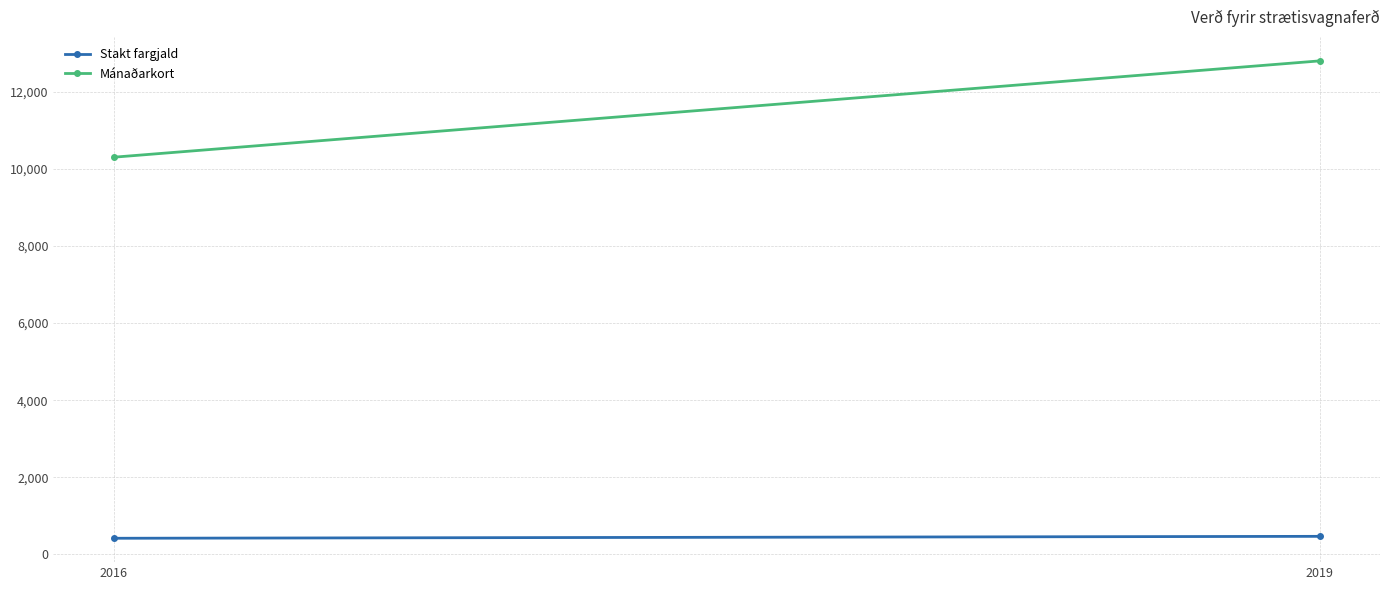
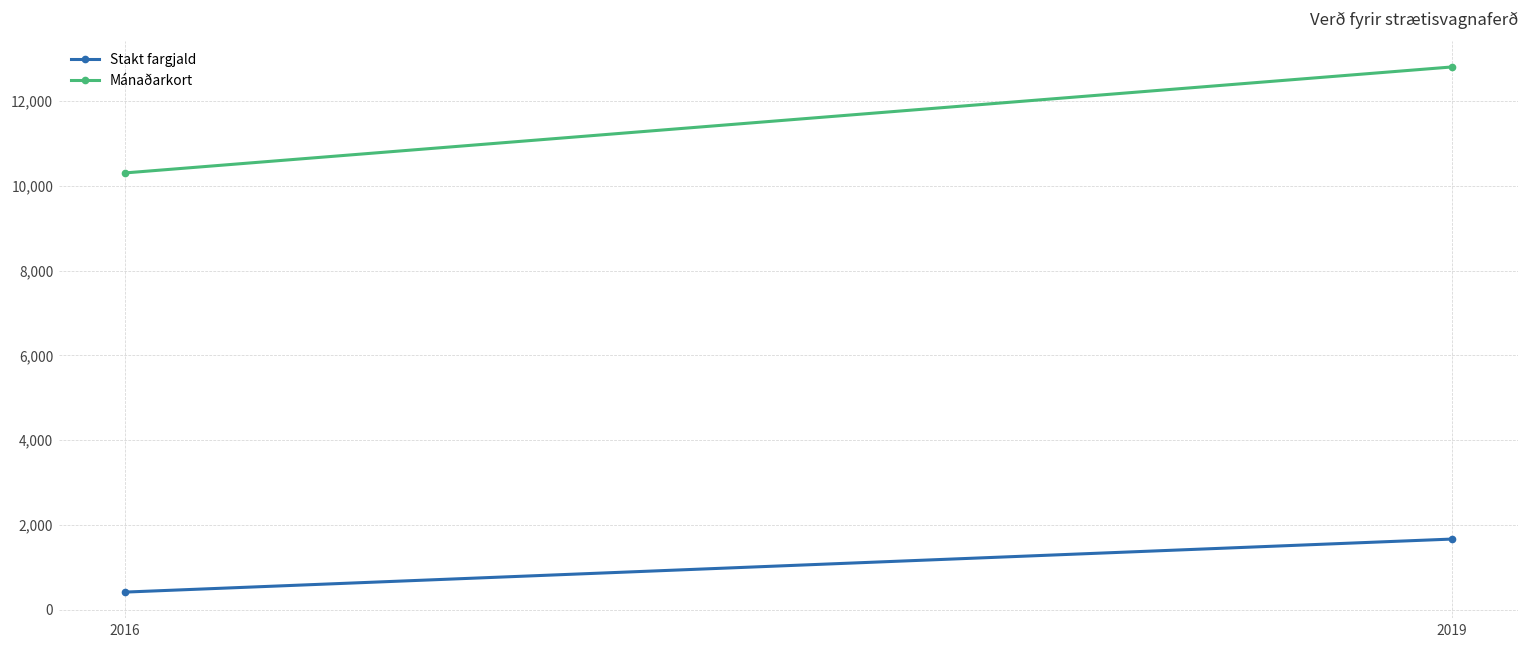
Stakt fargjald, 2019: 500 -> 1,700
